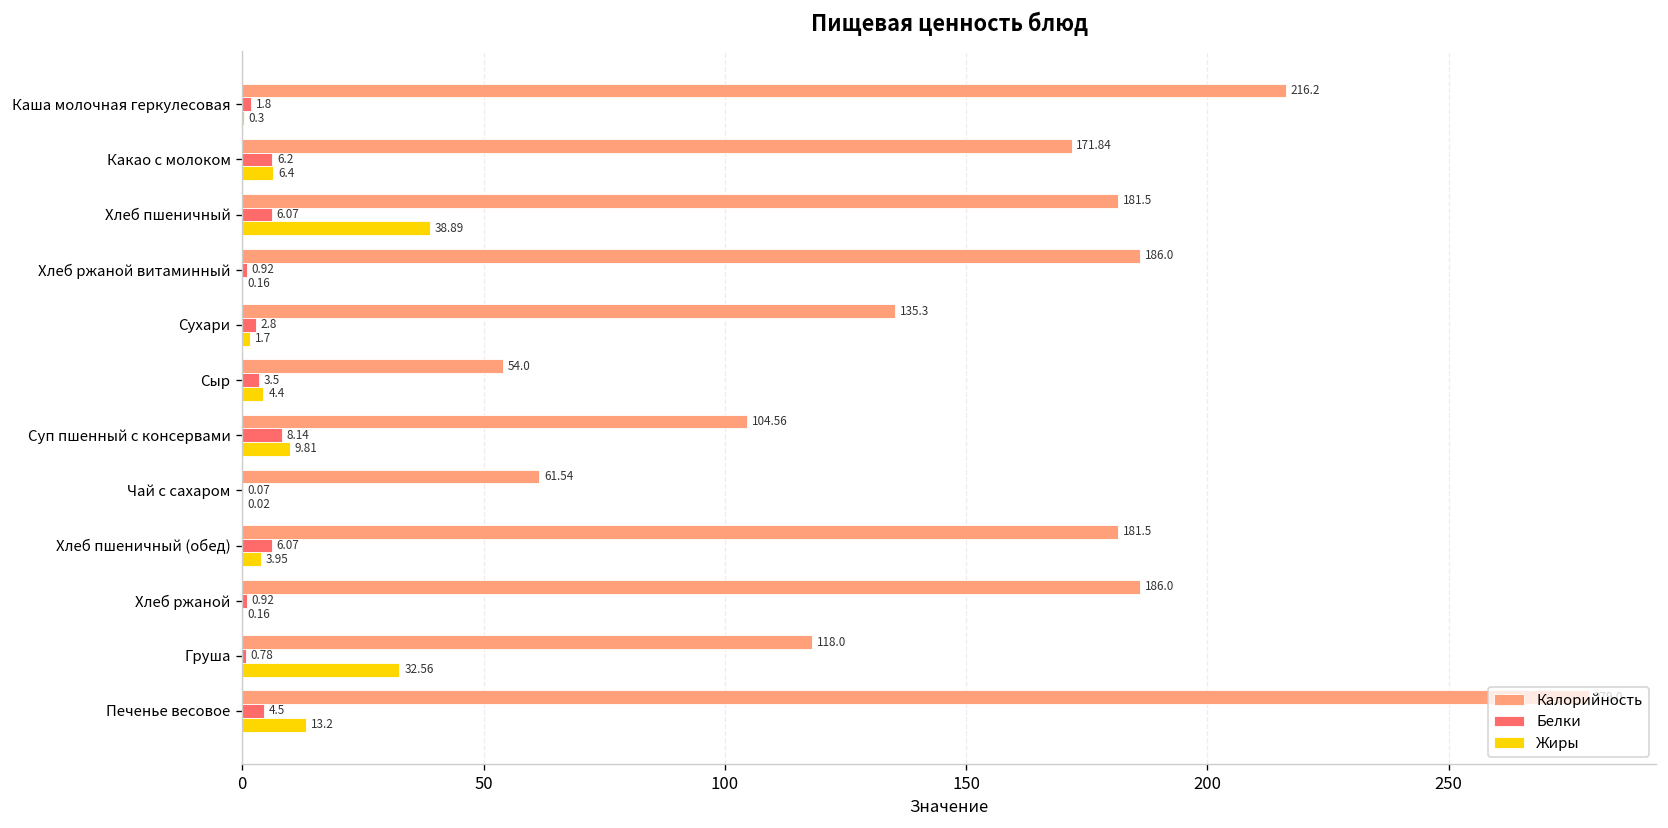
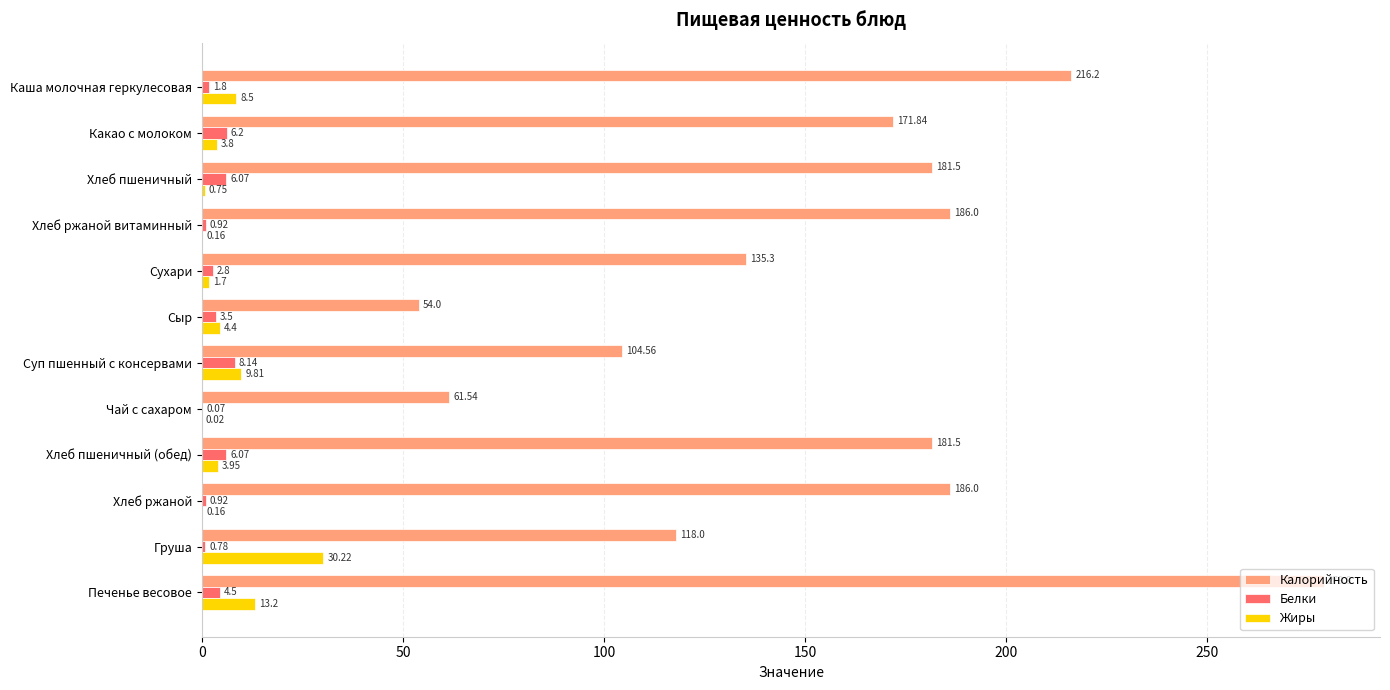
Жиры, Каша молочная геркулесовая: 0.3 -> 8.5
Жиры, Какао с молоком: 6.4 -> 3.8
Жиры, Хлеб пшеничный: 38.89 -> 0.75
Жиры, Груша: 32.56 -> 30.22
